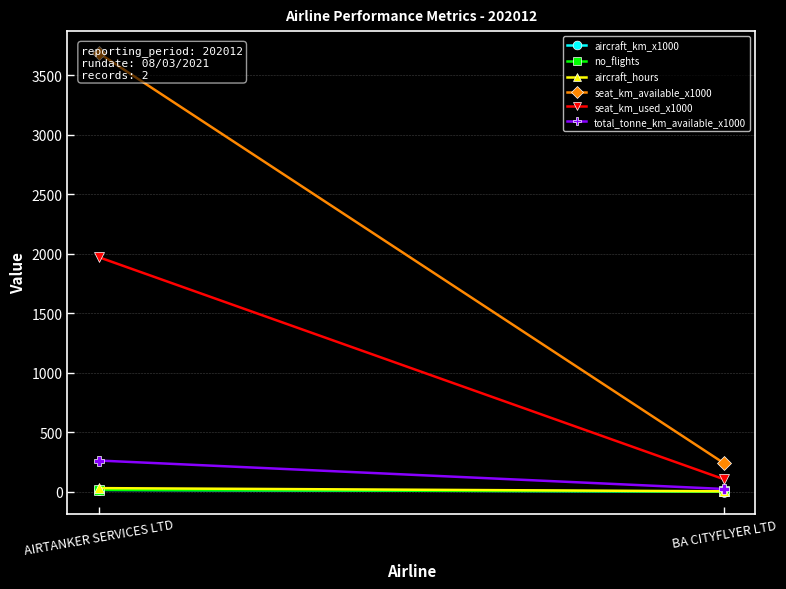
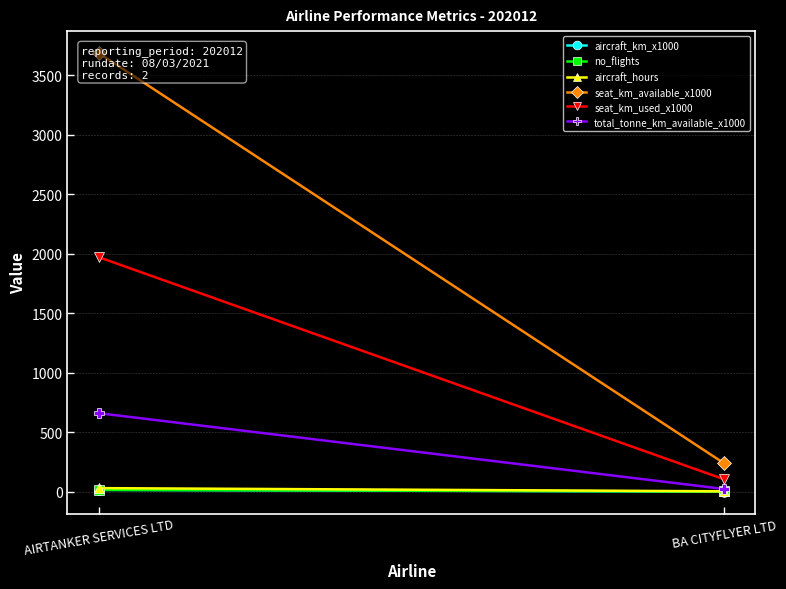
total_tonne_km_available_x1000, AIRTANKER SERVICES LTD: 260 -> 660
